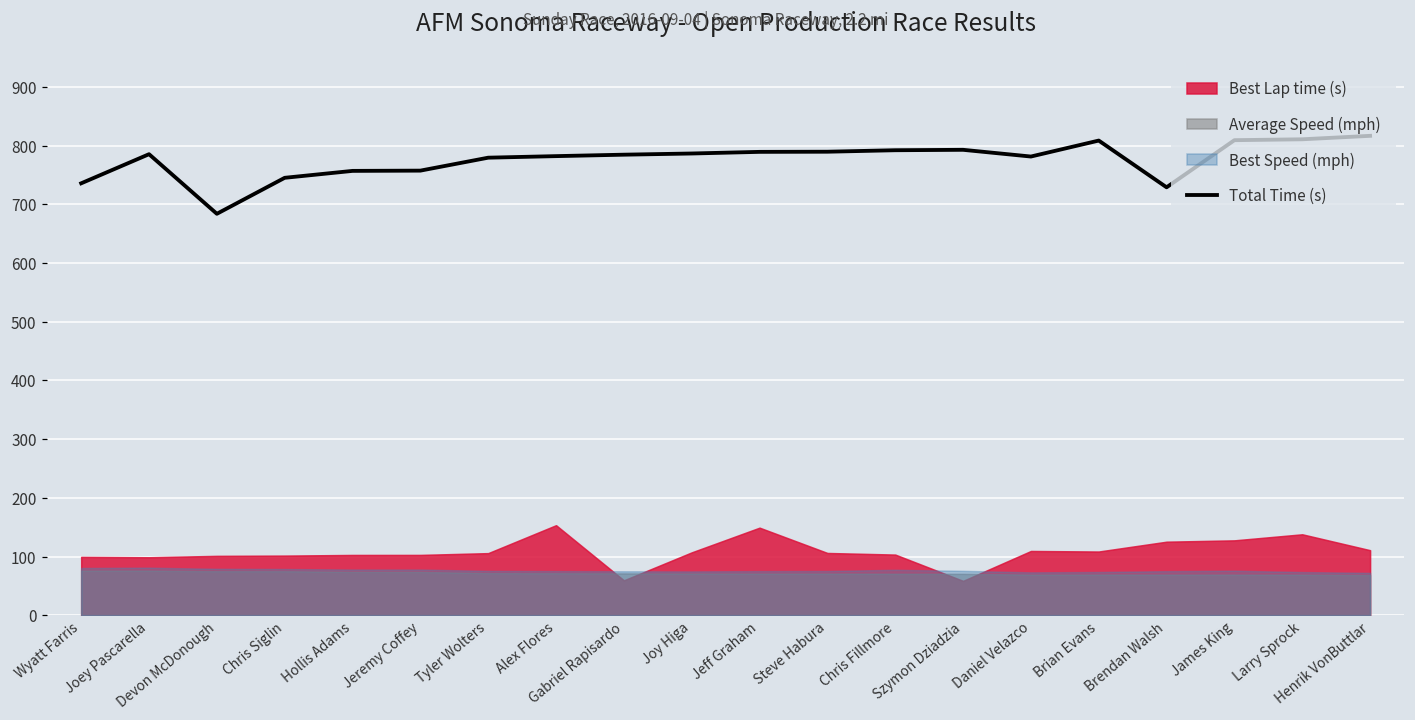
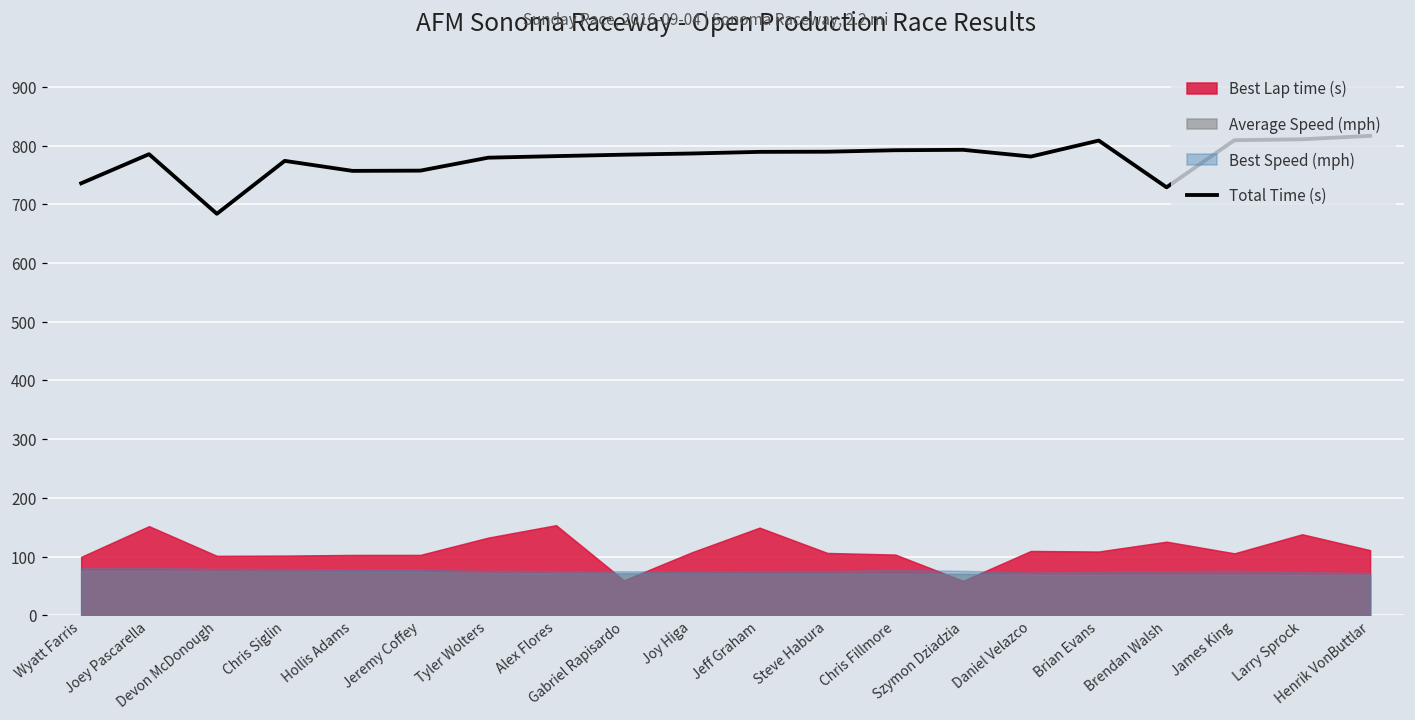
Best Lap time (s), Joey Pascarella: 100 -> 150
Total Time (s), Chris Siglin: 750 -> 770
Best Lap time (s), Tyler Wolters: 110 -> 130
Best Lap time (s), James King: 130 -> 110
